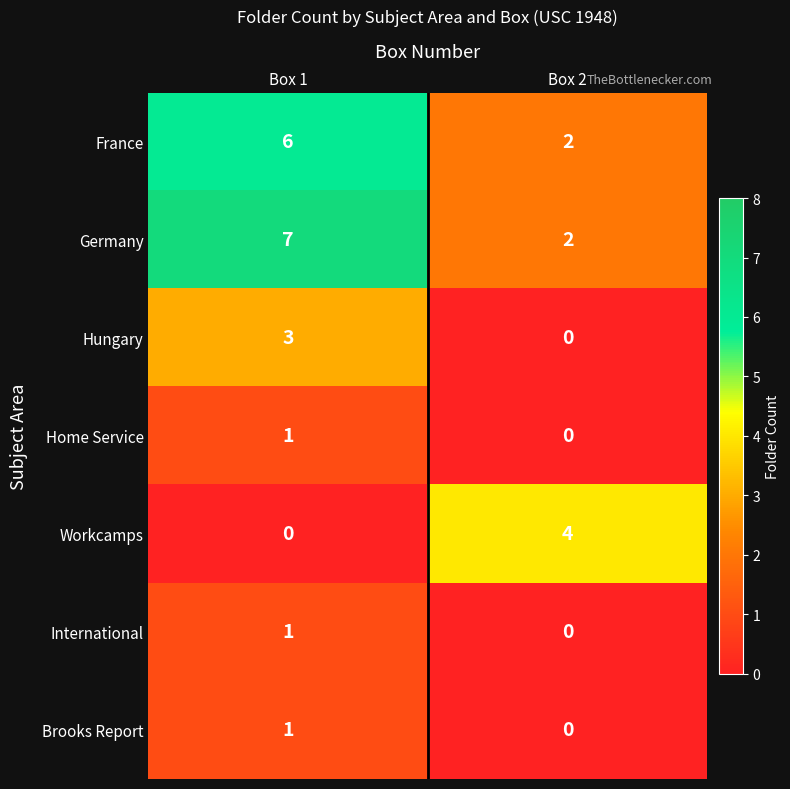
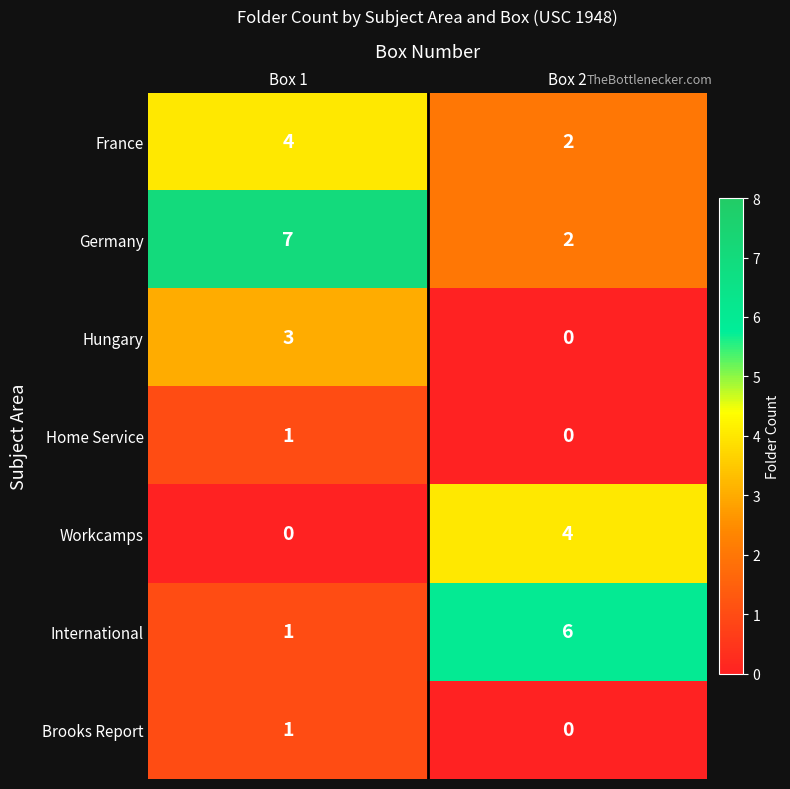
France, Box 1: 6 -> 4
International, Box 2: 0 -> 6
